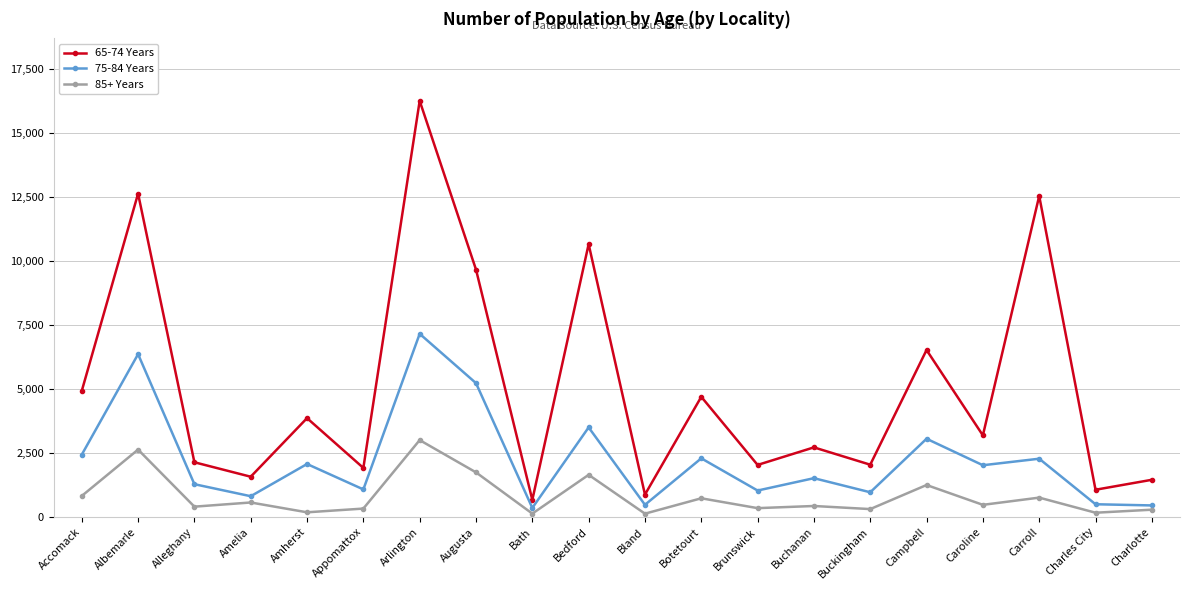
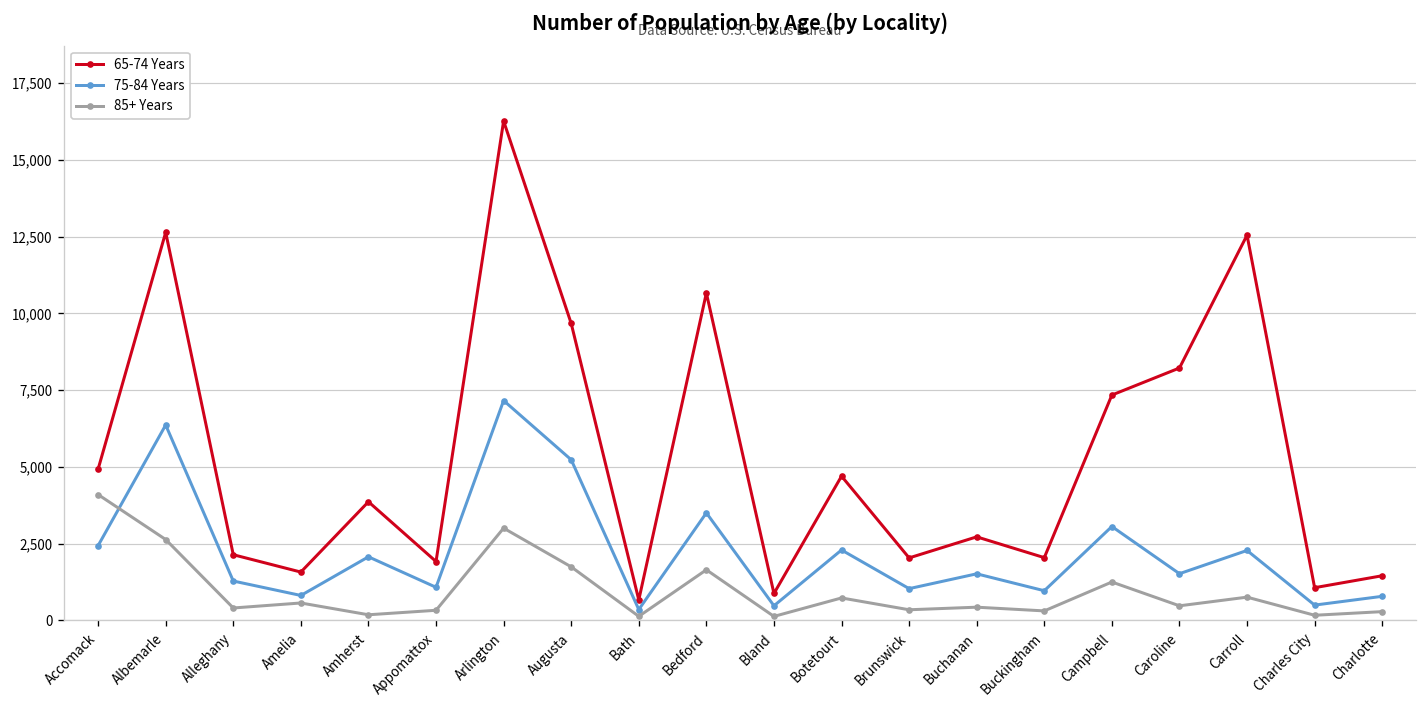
85+ Years, Accomack: 800 -> 4,100
65-74 Years, Campbell: 6,500 -> 7,300
65-74 Years, Caroline: 3,200 -> 8,200
75-84 Years, Caroline: 2,000 -> 1,500
75-84 Years, Charlotte: 500 -> 800
